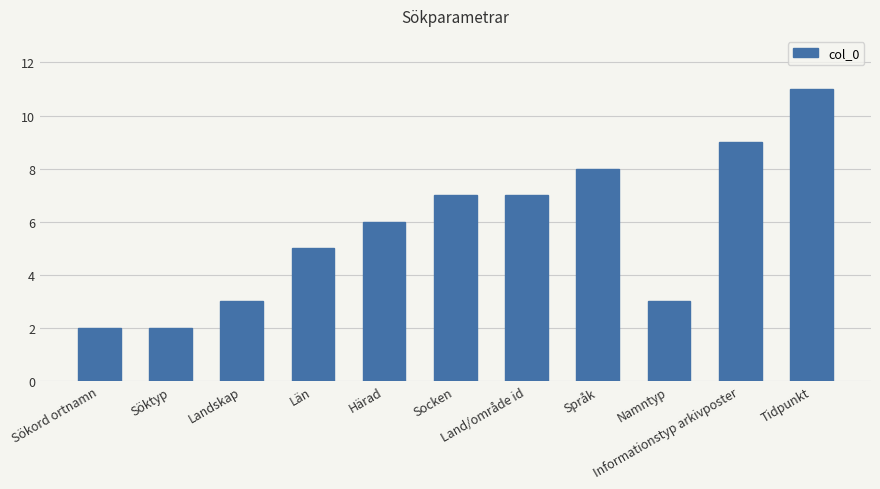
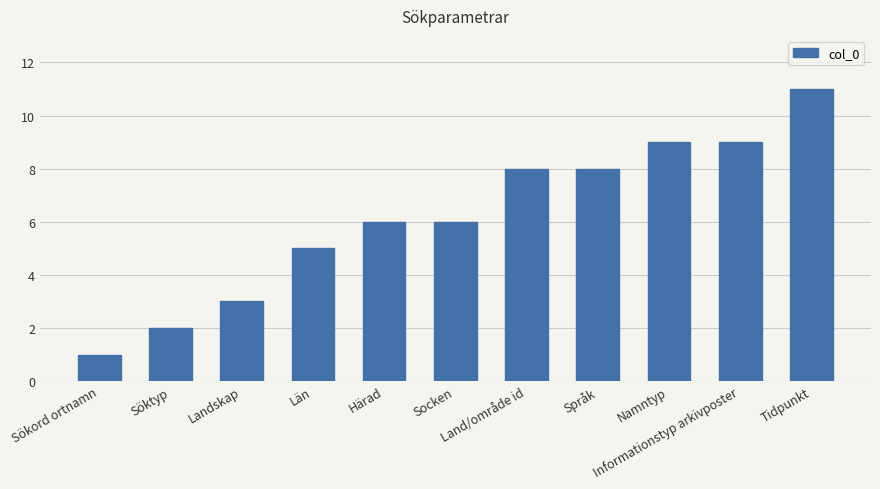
Sökord ortnamn: 2 -> 1
Socken: 7 -> 6
Land/område id: 7 -> 8
Namntyp: 3 -> 9
